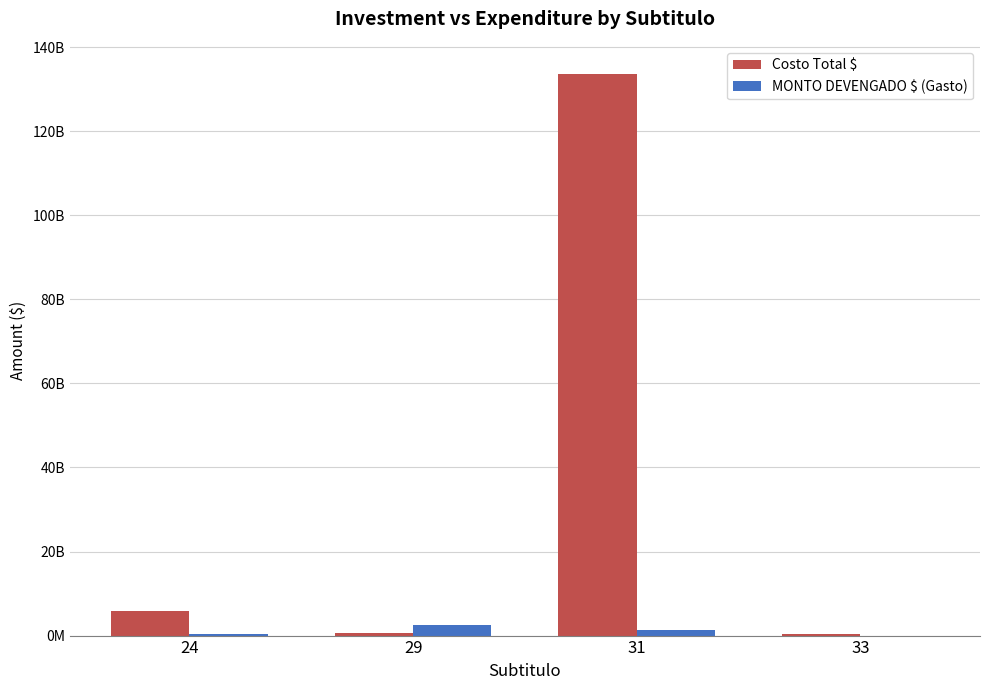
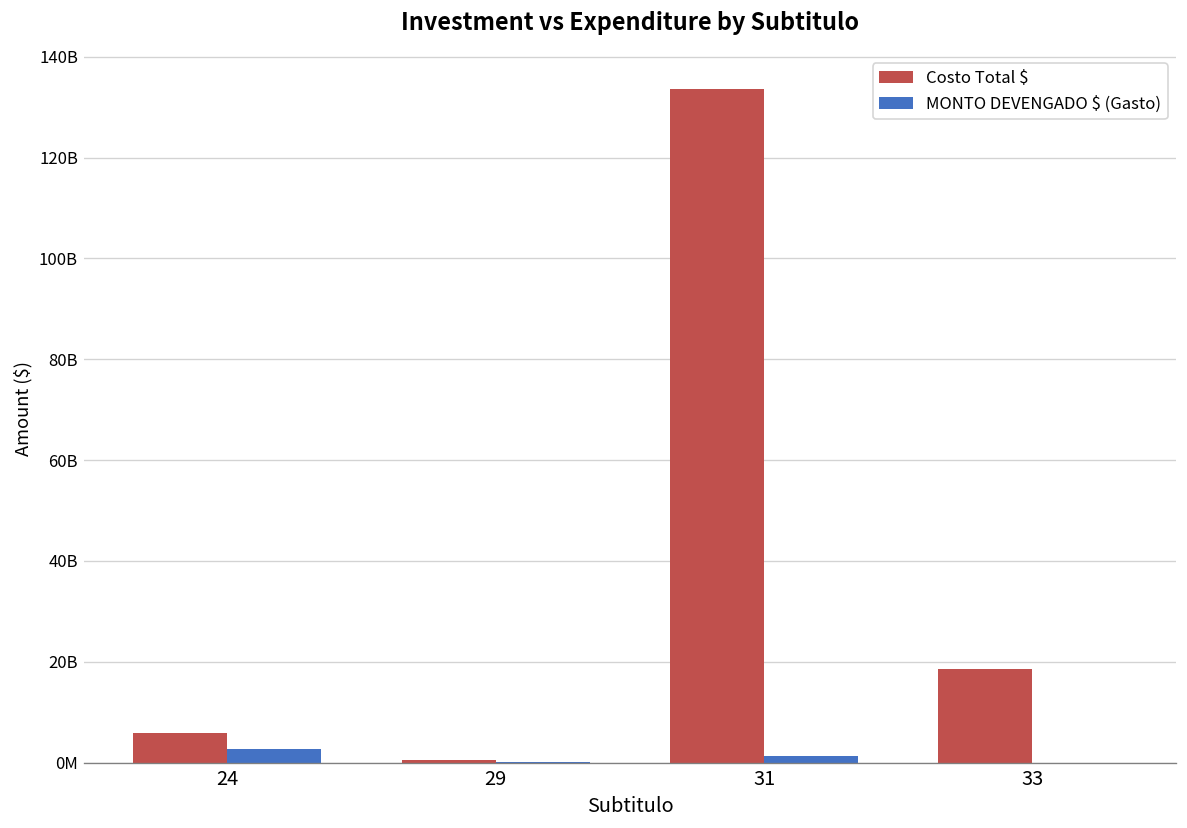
MONTO DEVENGADO $ (Gasto), 24: 0 -> 3000000000
MONTO DEVENGADO $ (Gasto), 29: 2000000000 -> 0
Costo Total $, 33: 0 -> 19000000000
